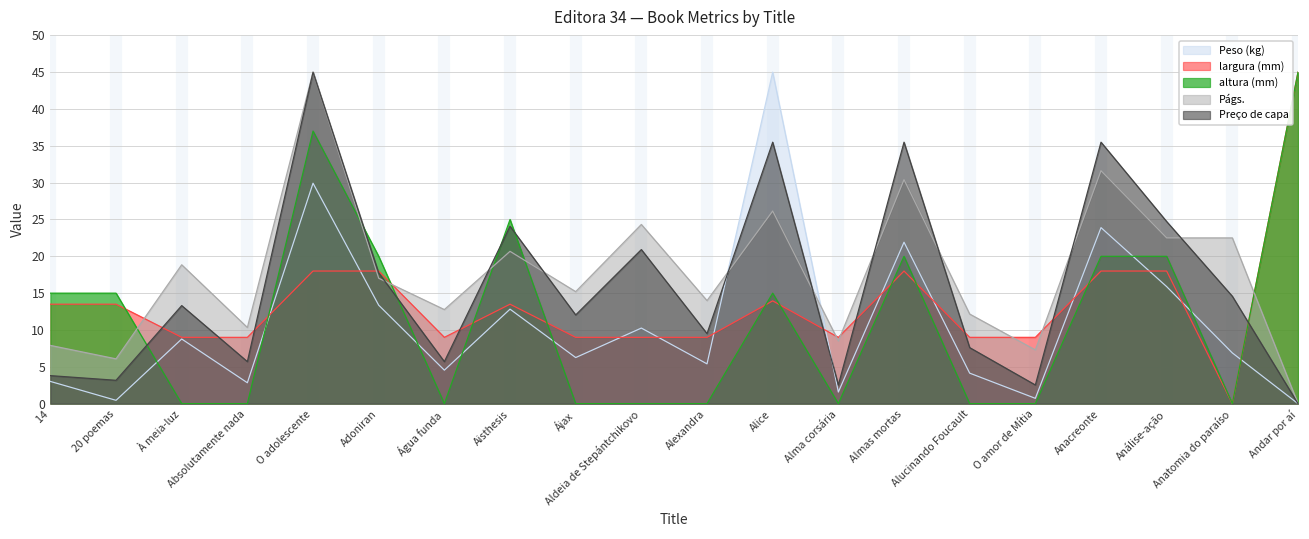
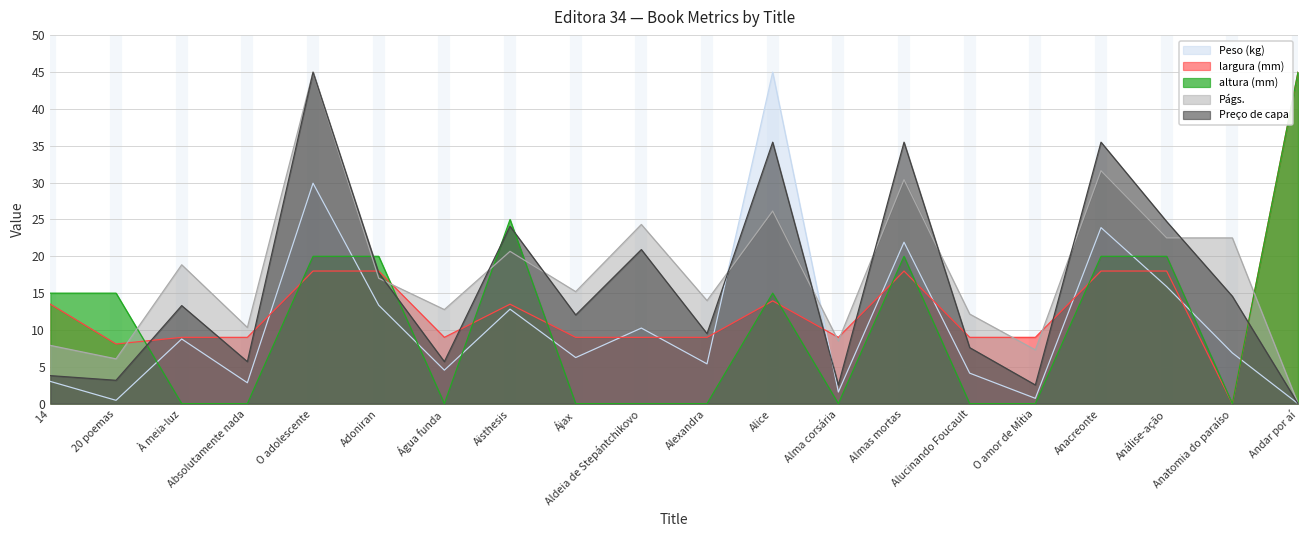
largura (mm), 20 poemas: 14 -> 8
altura (mm), O adolescente: 37 -> 20
